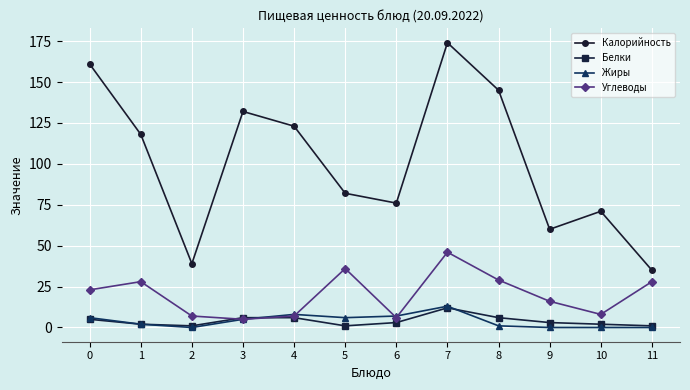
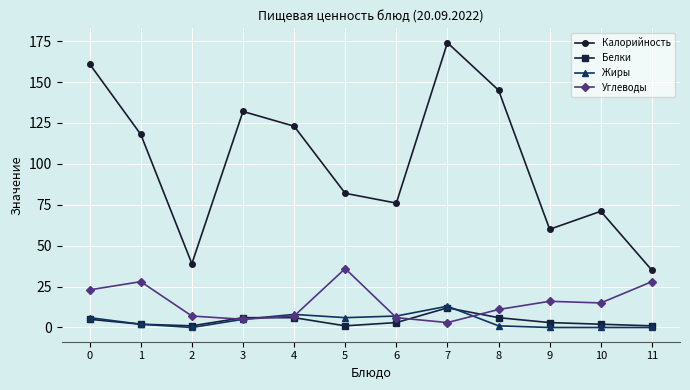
Углеводы, 7: 46 -> 3
Углеводы, 8: 29 -> 11
Углеводы, 10: 8 -> 15
